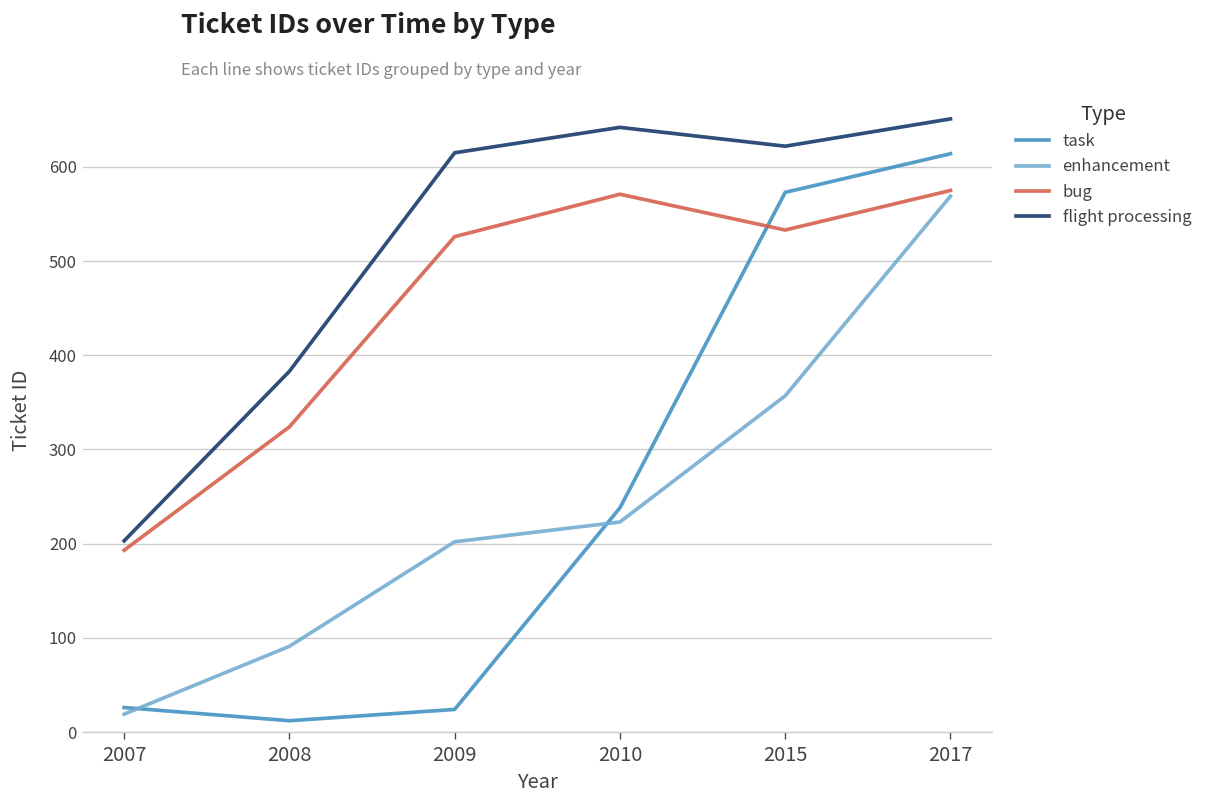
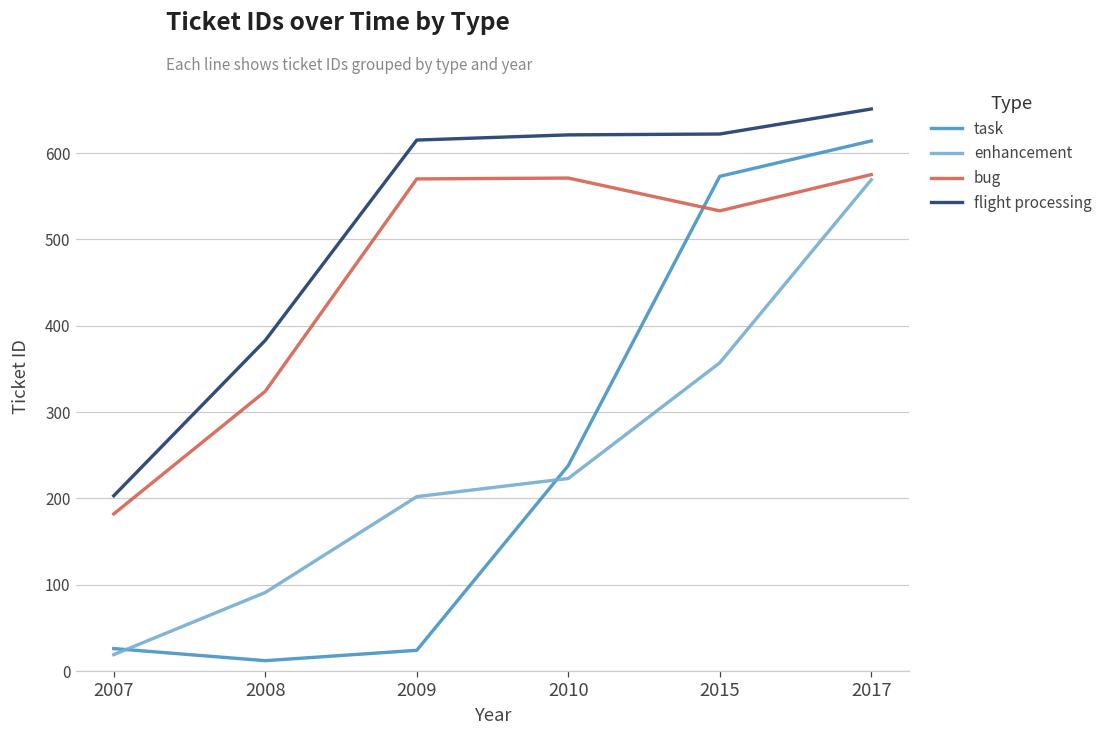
bug, 2007: 190 -> 180
bug, 2009: 530 -> 570
flight processing, 2010: 640 -> 620
